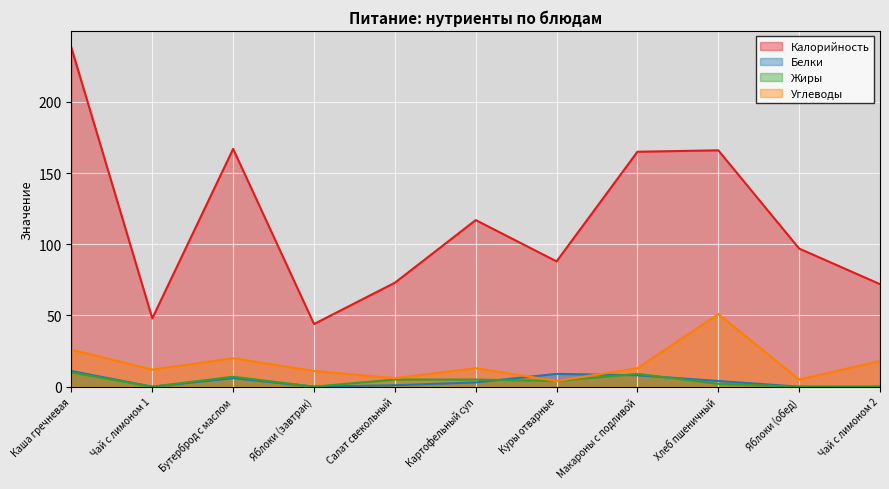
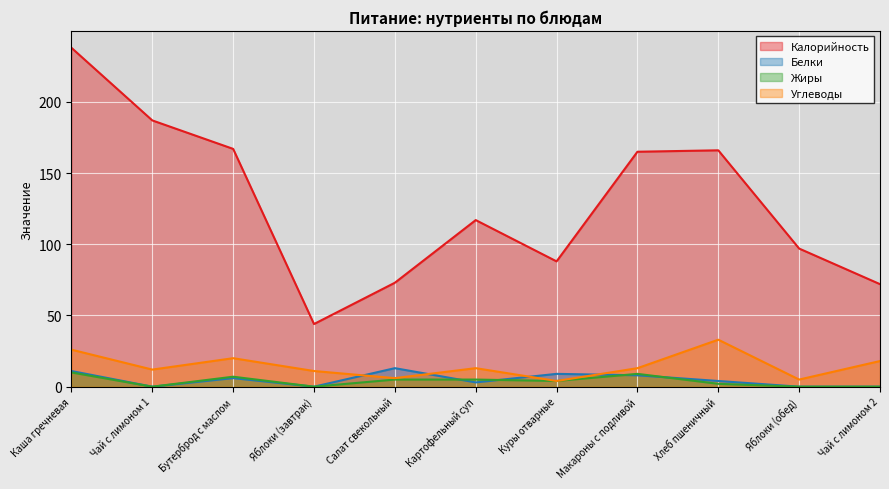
Калорийность, Чай с лимоном 1: 48 -> 187
Белки, Салат свекольный: 1 -> 13
Углеводы, Хлеб пшеничный: 51 -> 33
